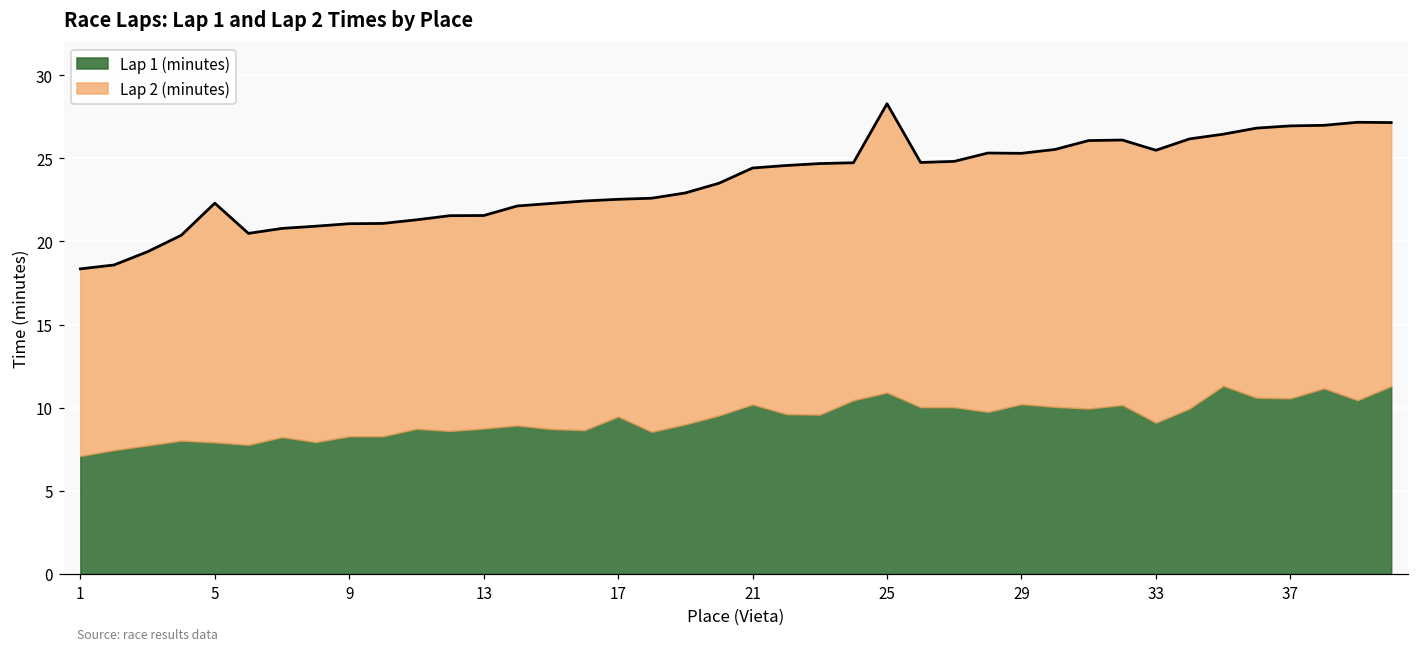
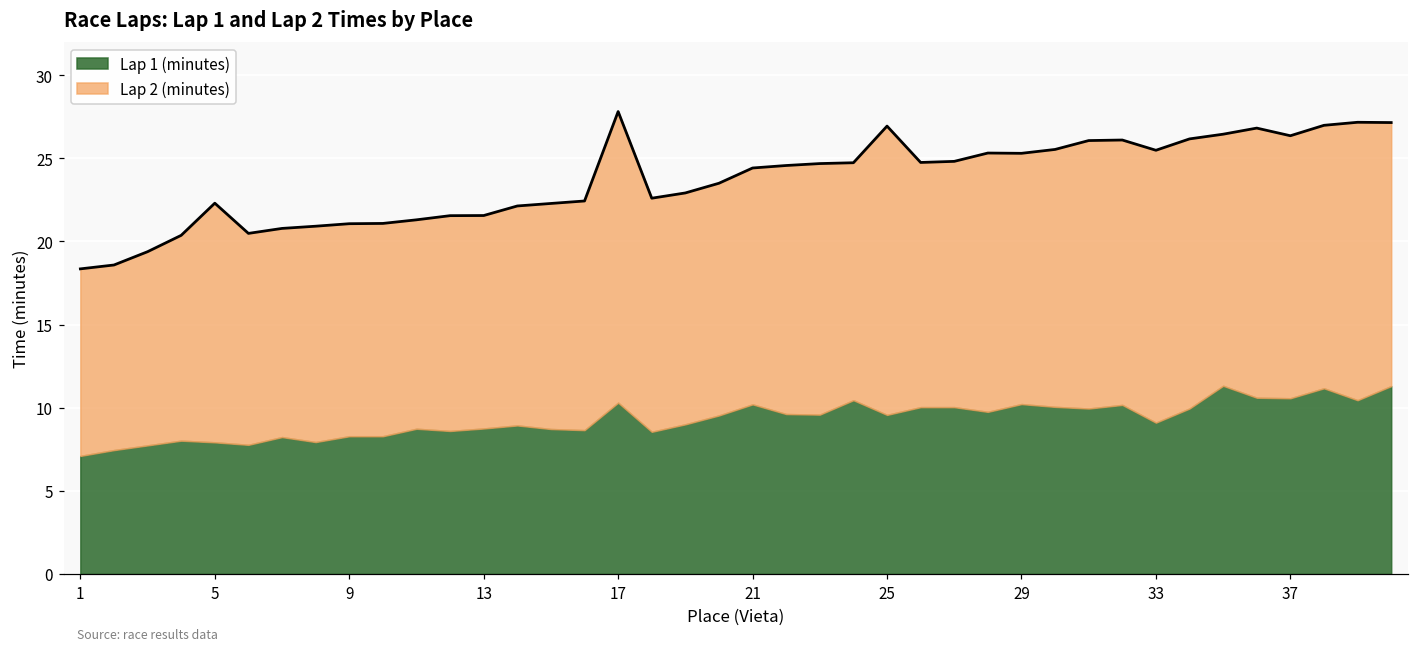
Lap 1 (minutes), 17: 9.5 -> 10.3
Lap 2 (minutes), 17: 13.1 -> 17.5
Lap 1 (minutes), 25: 10.9 -> 9.6
Lap 2 (minutes), 37: 16.4 -> 15.8
